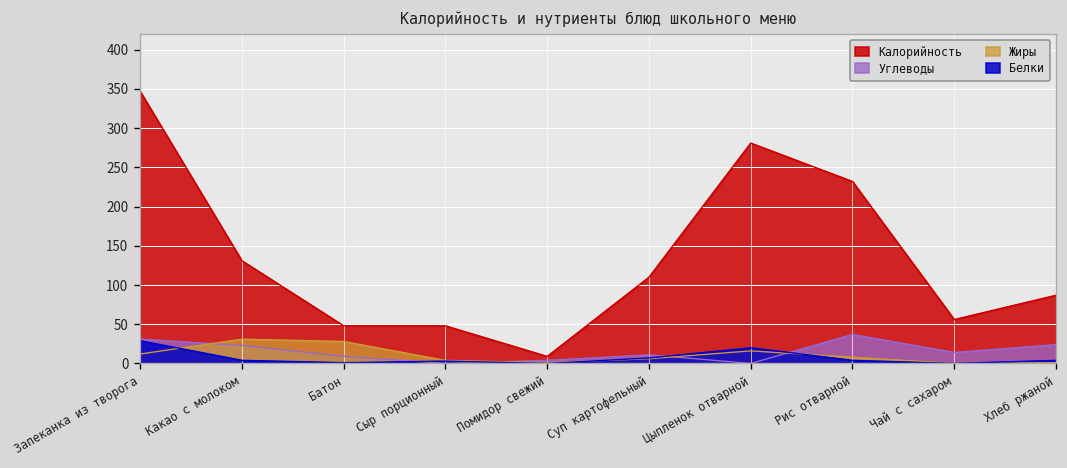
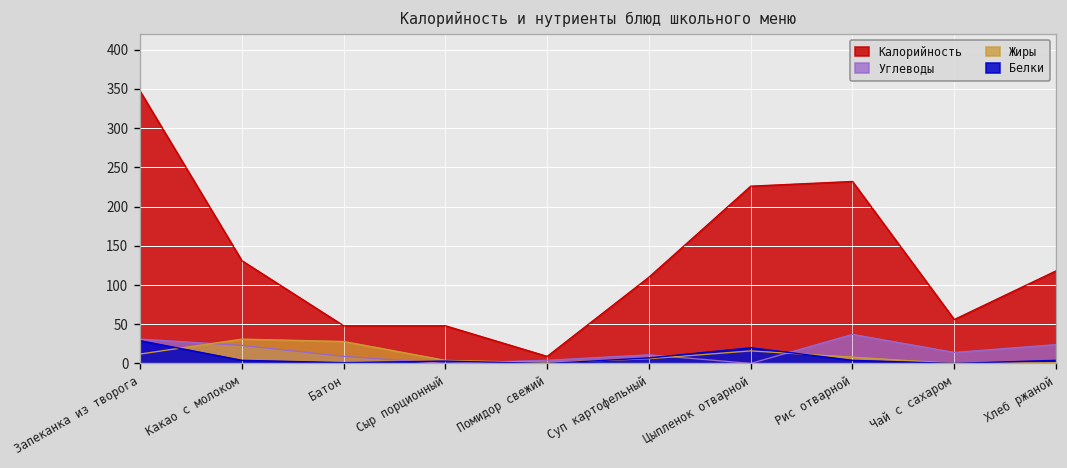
Калорийность, Цыпленок отварной: 280 -> 230
Калорийность, Хлеб ржаной: 90 -> 120
